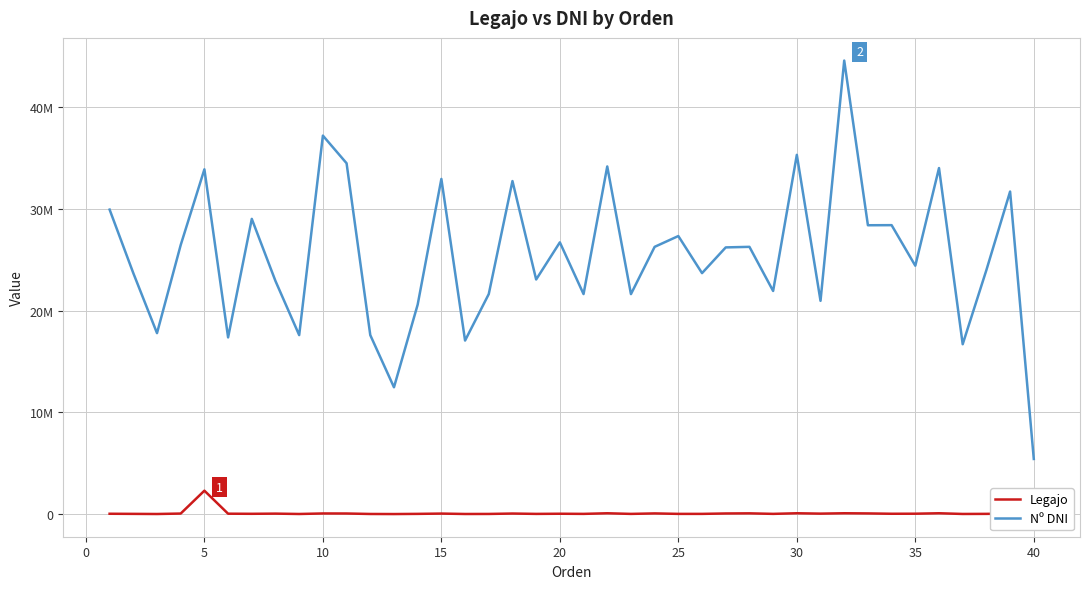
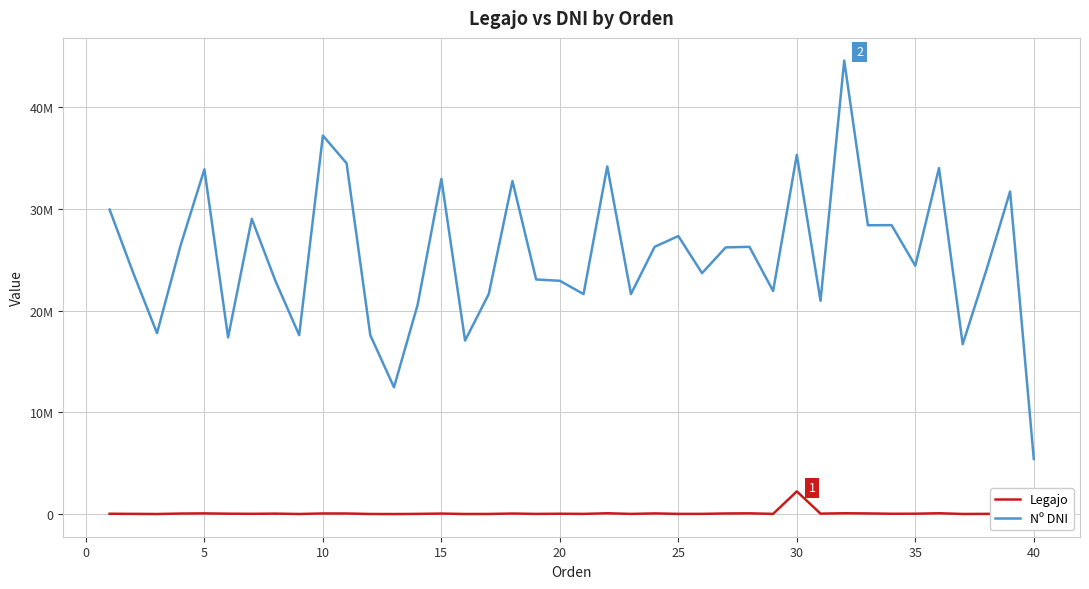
Legajo, 5: 2300000 -> 100000
Nº DNI, 20: 26700000 -> 22900000
Legajo, 30: 100000 -> 2200000
